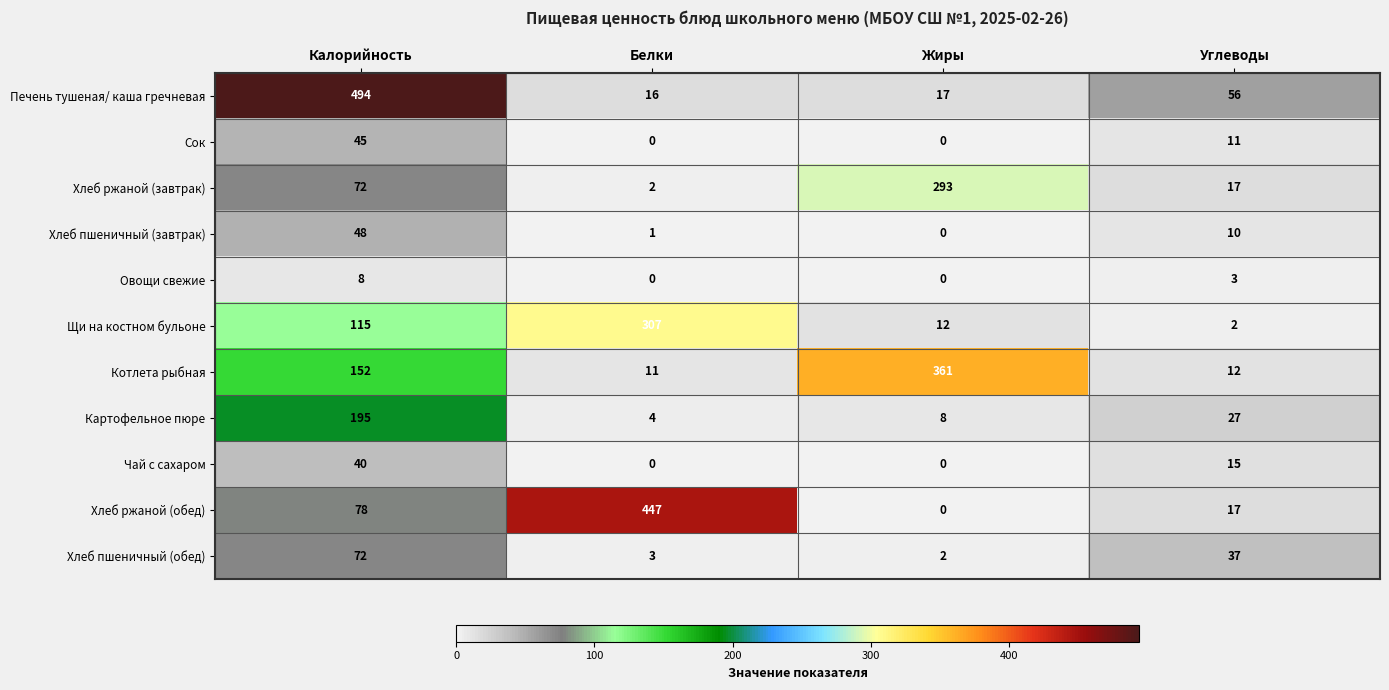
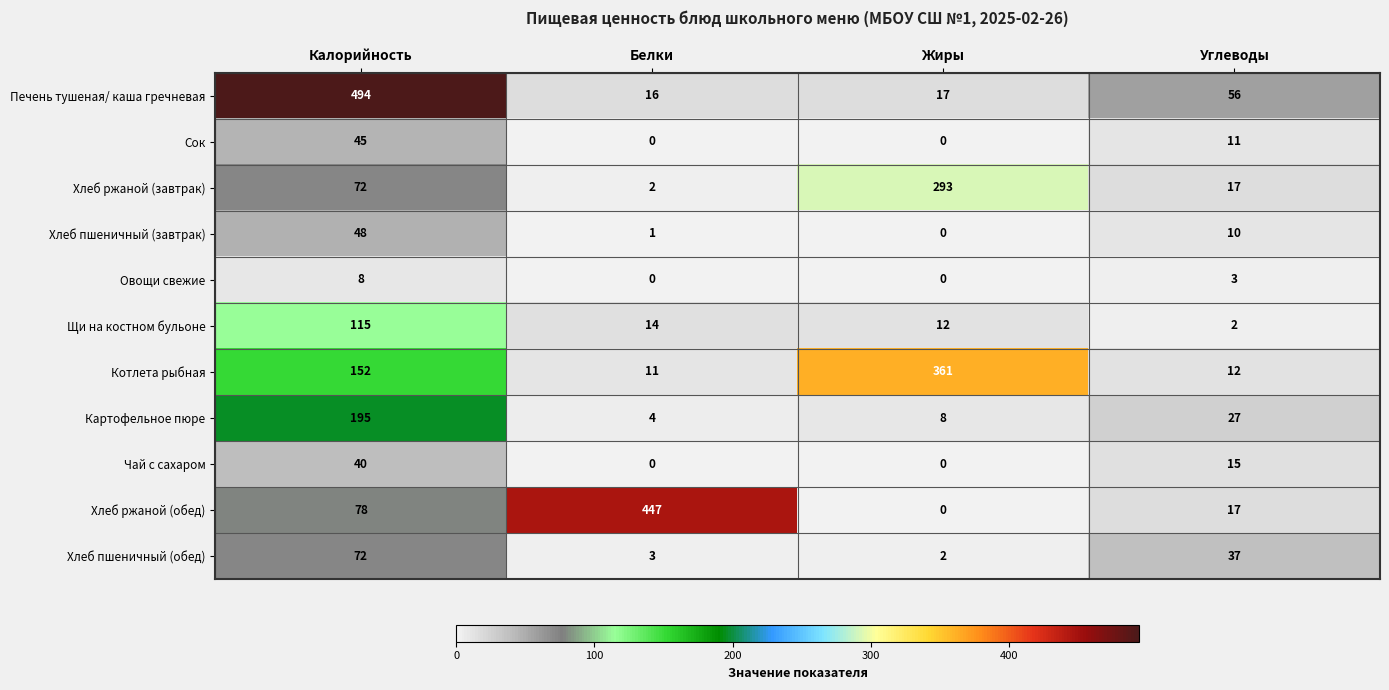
Щи на костном бульоне, Белки: 307 -> 14
